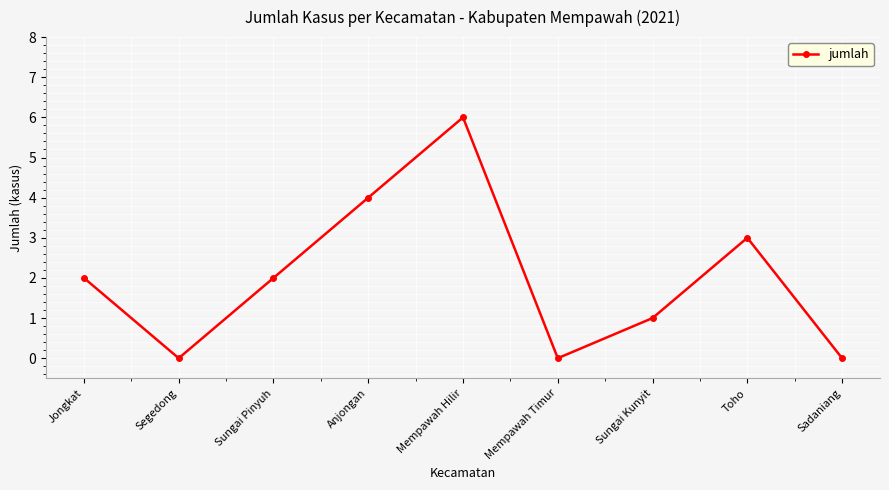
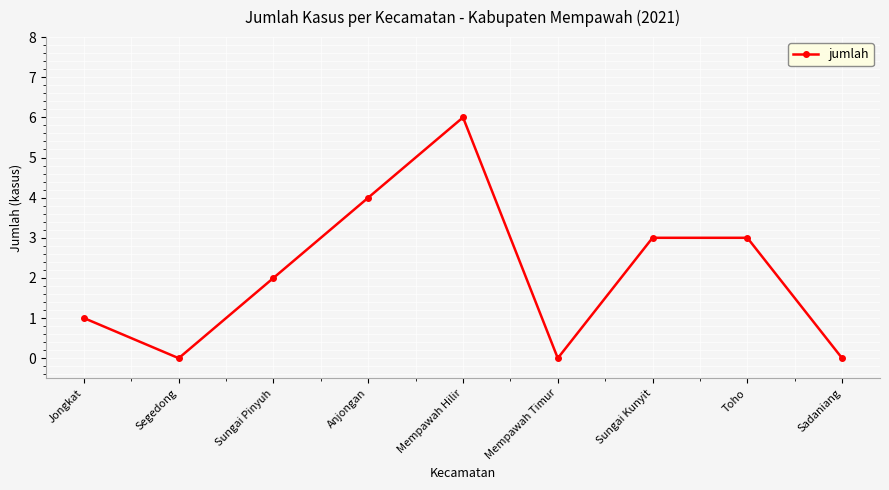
Jongkat: 2 -> 1
Sungai Kunyit: 1 -> 3
